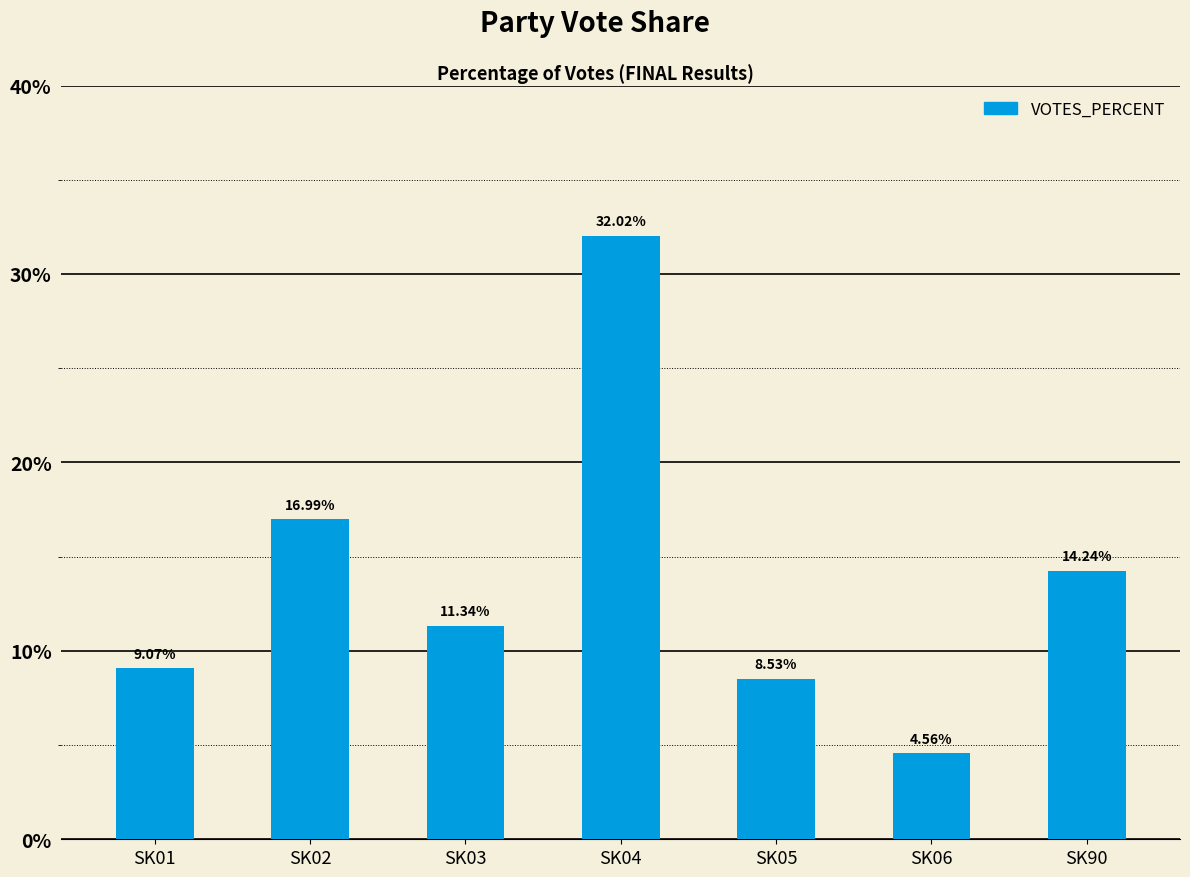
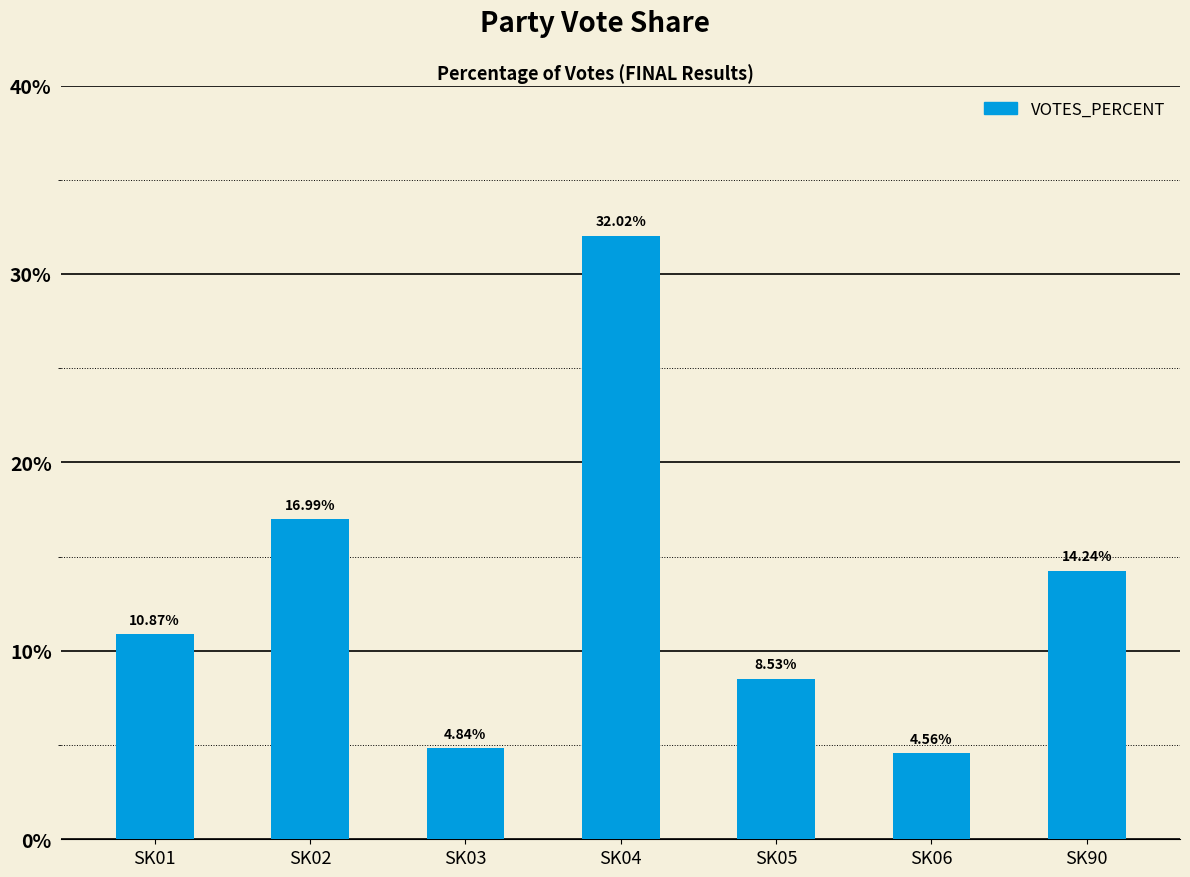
SK01: 9.07% -> 10.87%
SK03: 11.34% -> 4.84%
